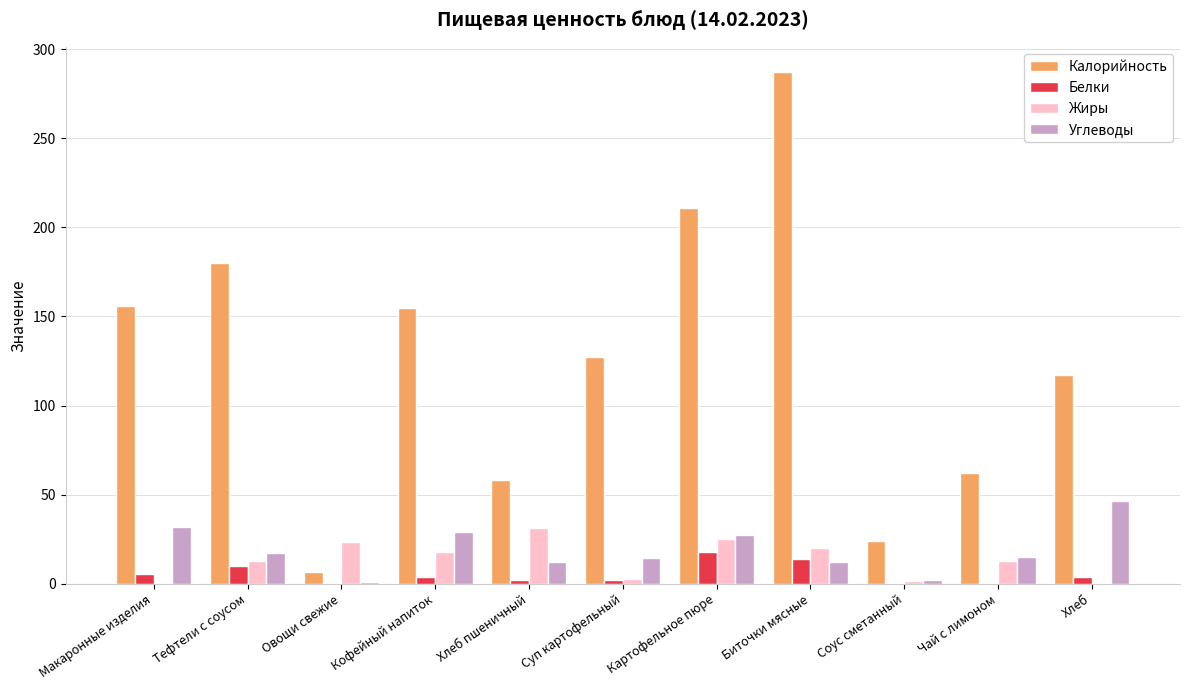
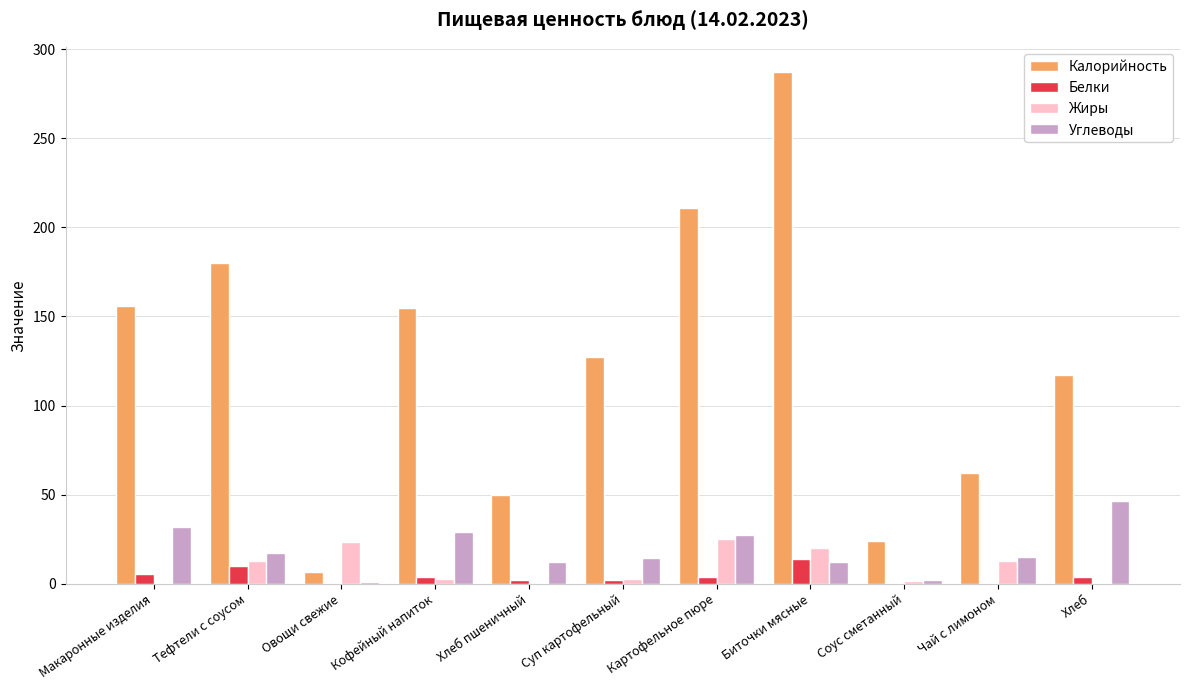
Жиры, Кофейный напиток: 18 -> 3
Калорийность, Хлеб пшеничный: 58 -> 50
Жиры, Хлеб пшеничный: 31 -> 0
Белки, Картофельное пюре: 18 -> 4
